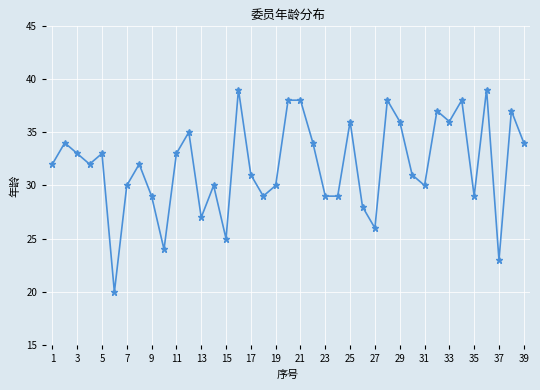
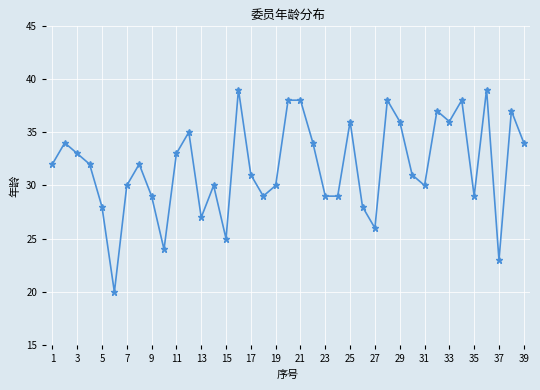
5: 33 -> 28
